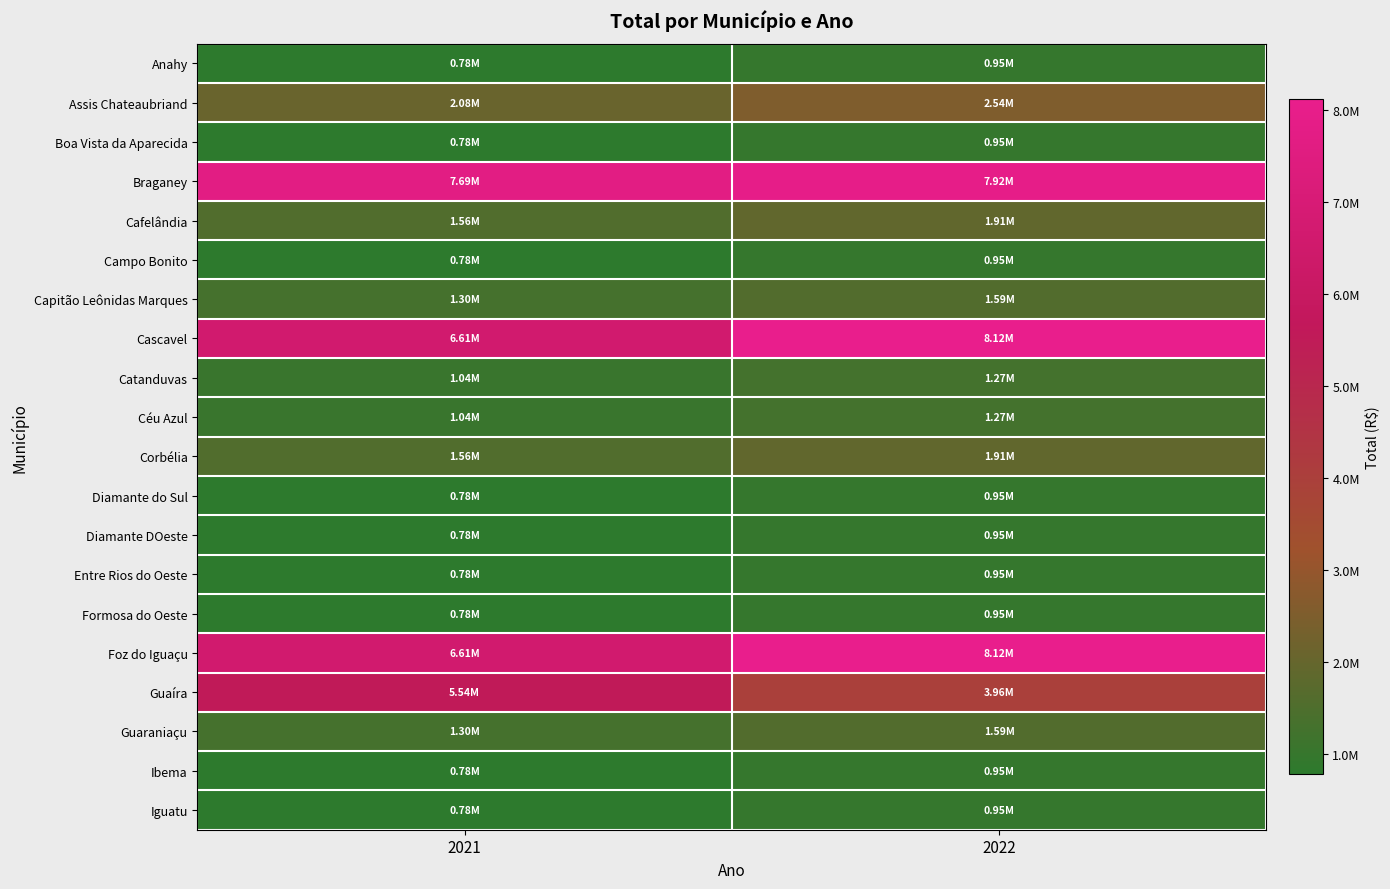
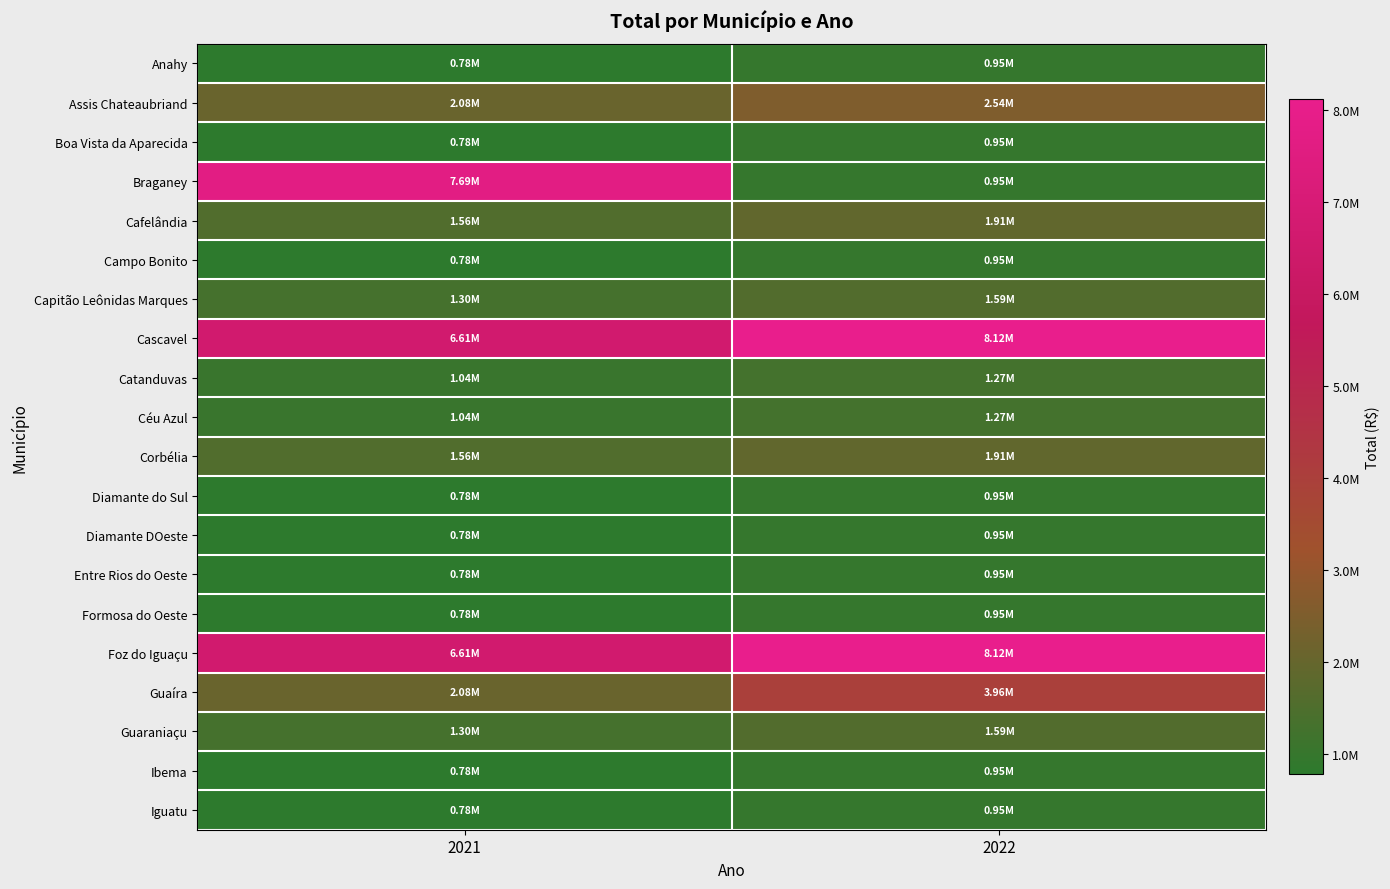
Braganey, 2022: 7.92M -> 0.95M
Guaíra, 2021: 5.54M -> 2.08M
